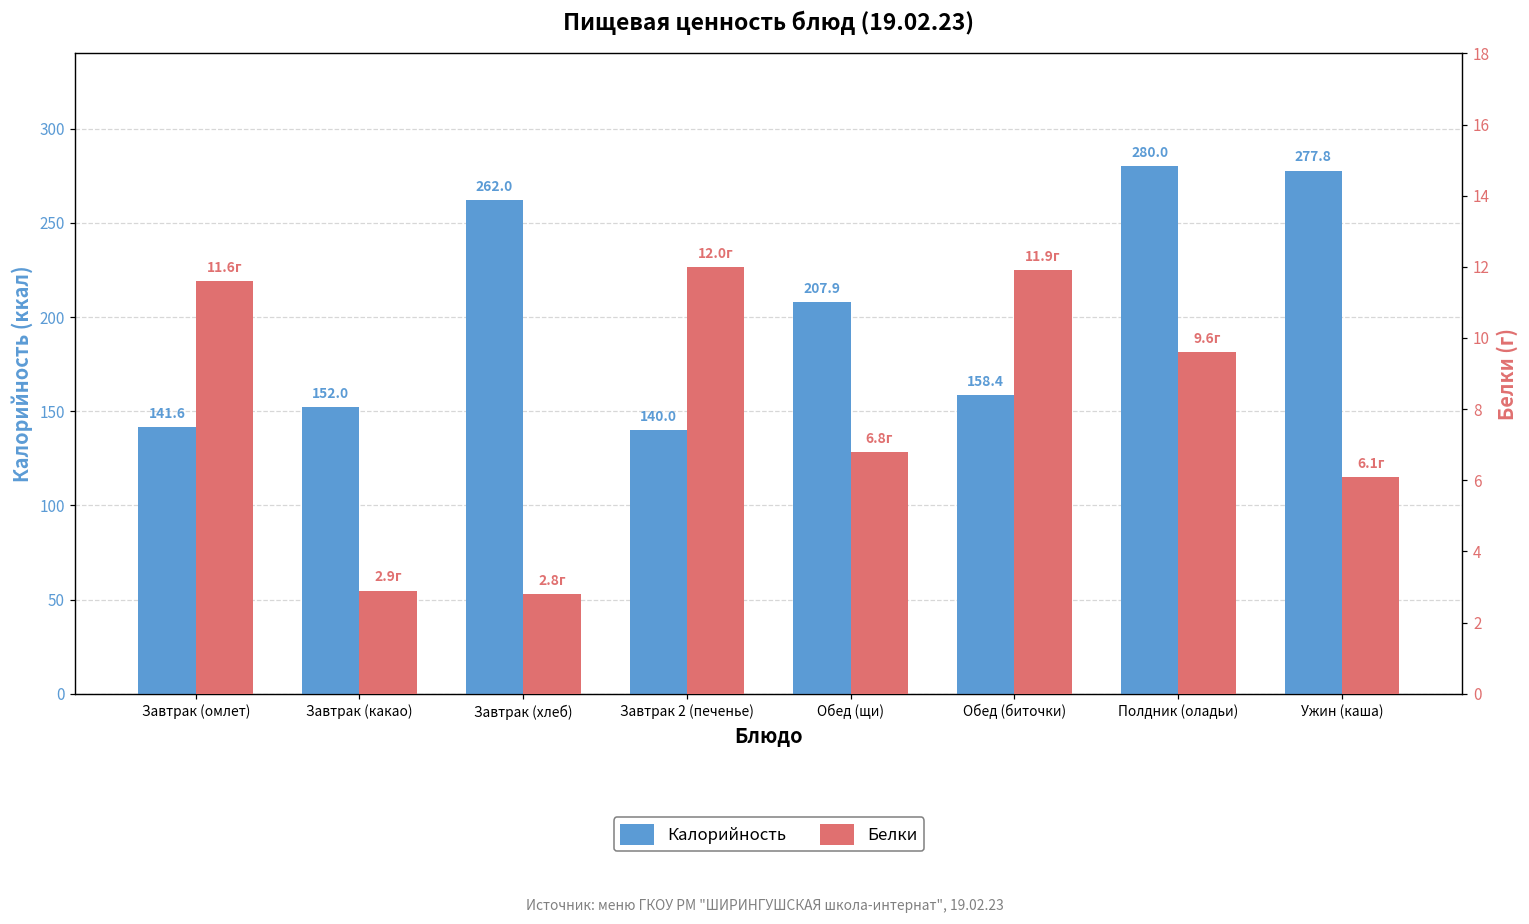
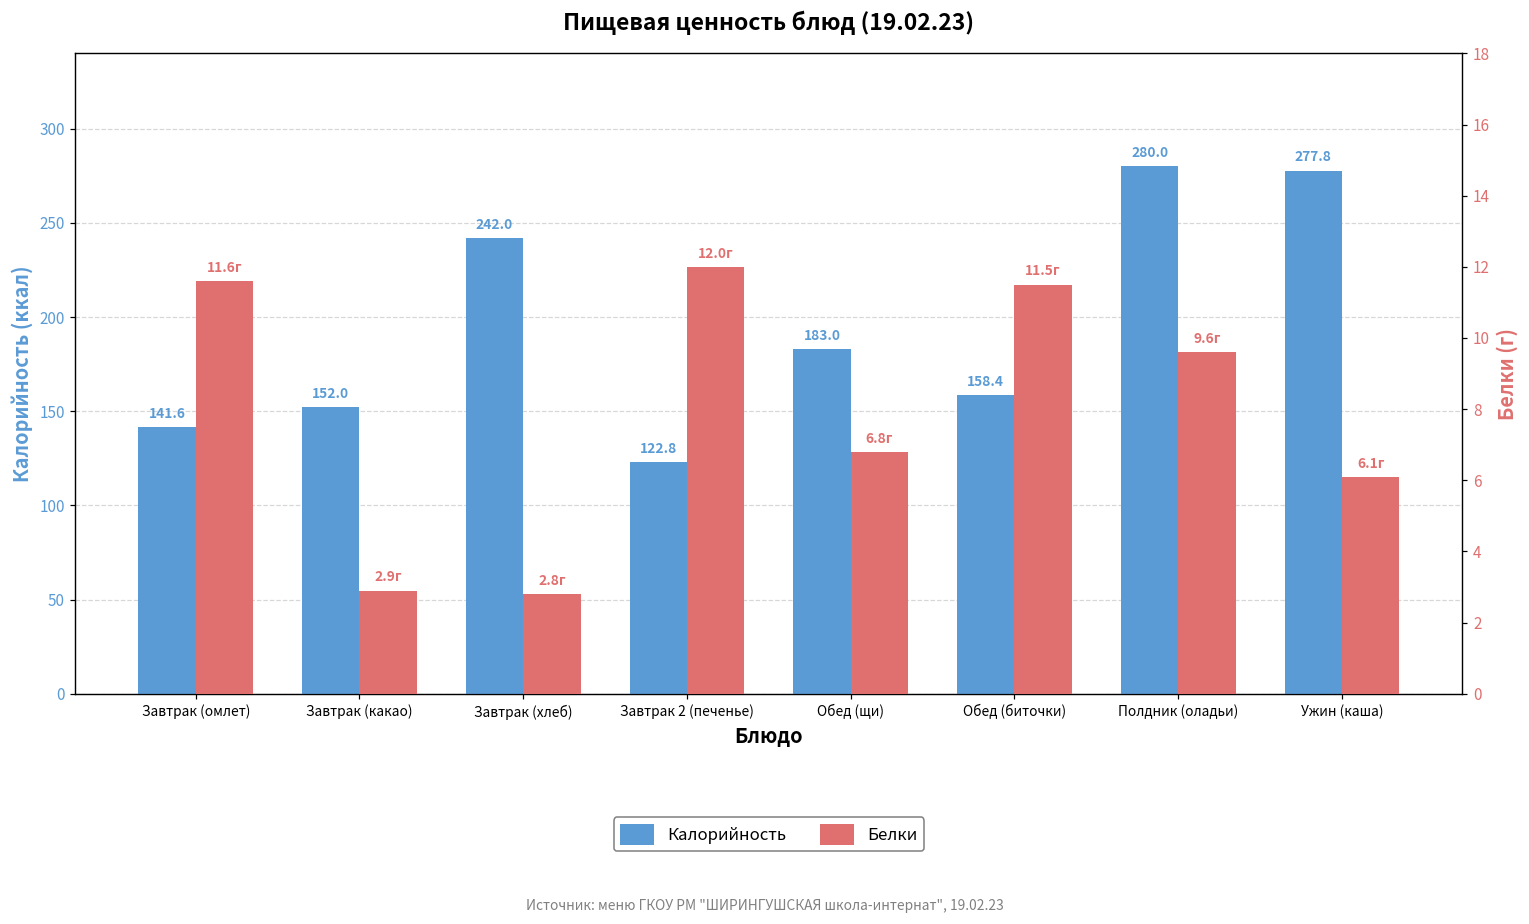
Калорийность, Завтрак (хлеб): 262.0 -> 242.0
Калорийность, Завтрак 2 (печенье): 140.0 -> 122.8
Калорийность, Обед (щи): 207.9 -> 183.0
Белки, Обед (биточки): 11.9г -> 11.5г
